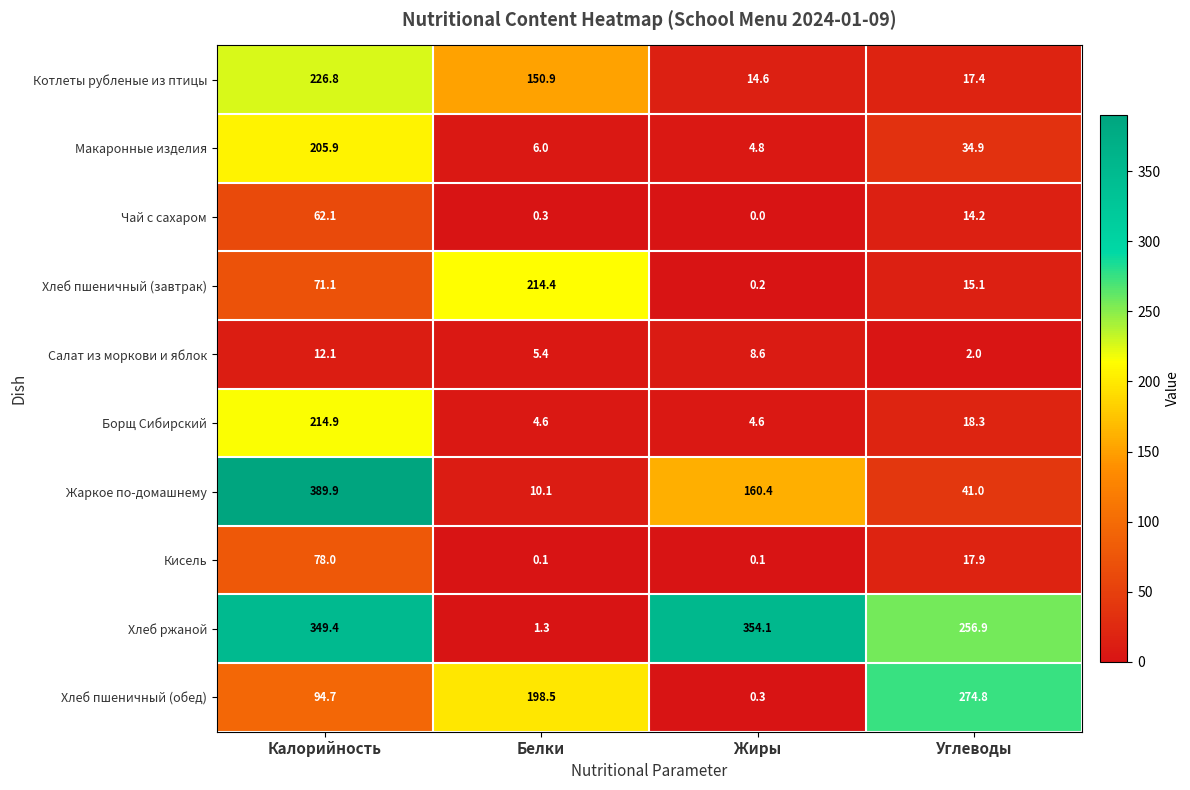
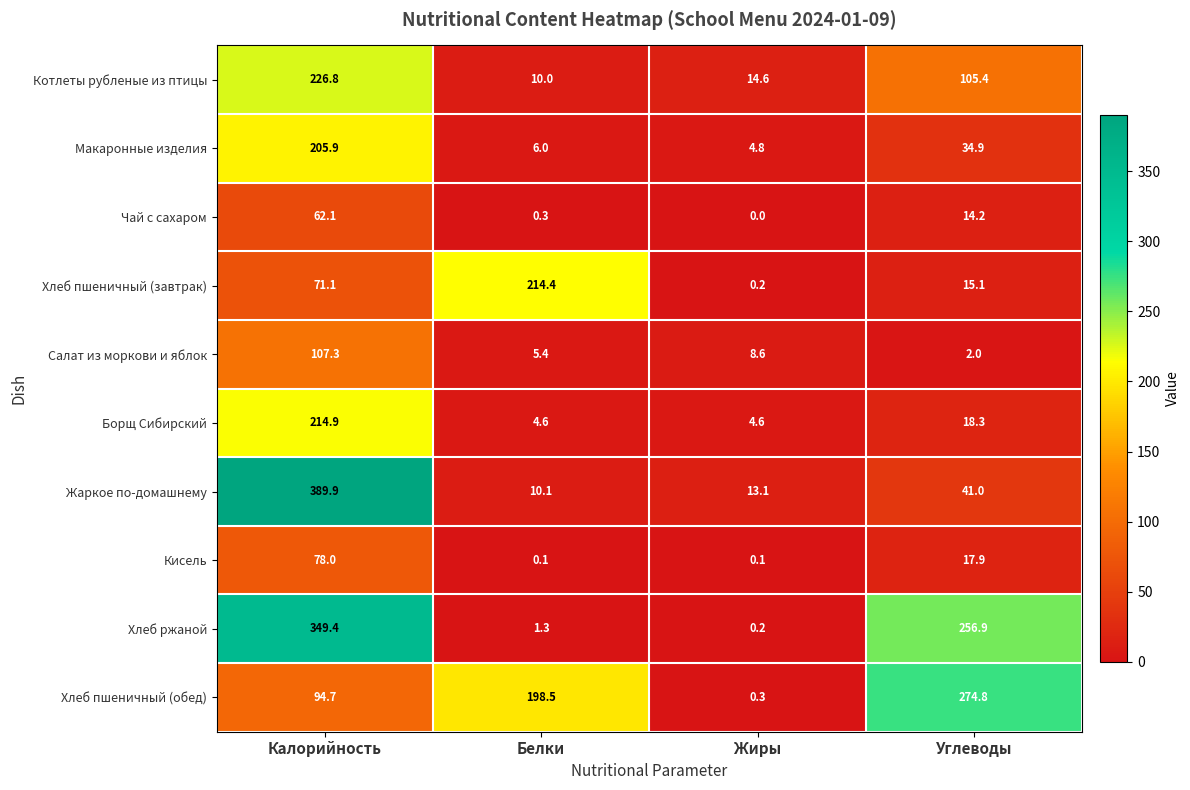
Котлеты рубленые из птицы, Белки: 150.9 -> 10.0
Котлеты рубленые из птицы, Углеводы: 17.4 -> 105.4
Салат из моркови и яблок, Калорийность: 12.1 -> 107.3
Жаркое по-домашнему, Жиры: 160.4 -> 13.1
Хлеб ржаной, Жиры: 354.1 -> 0.2
